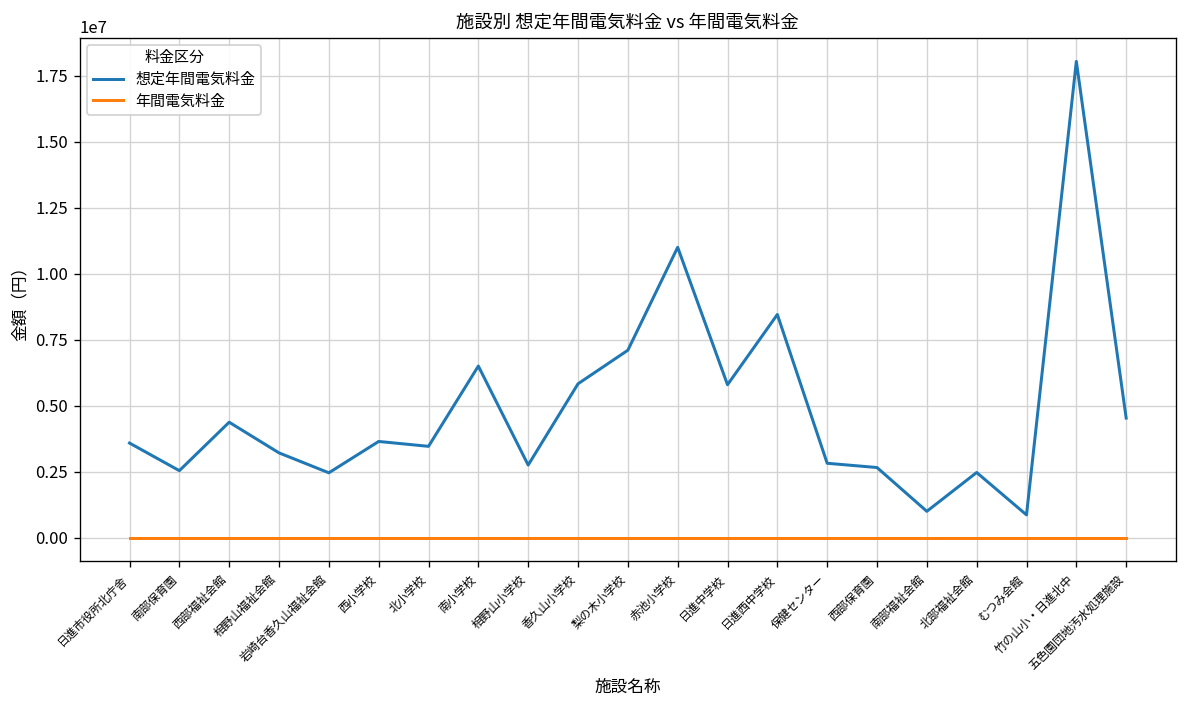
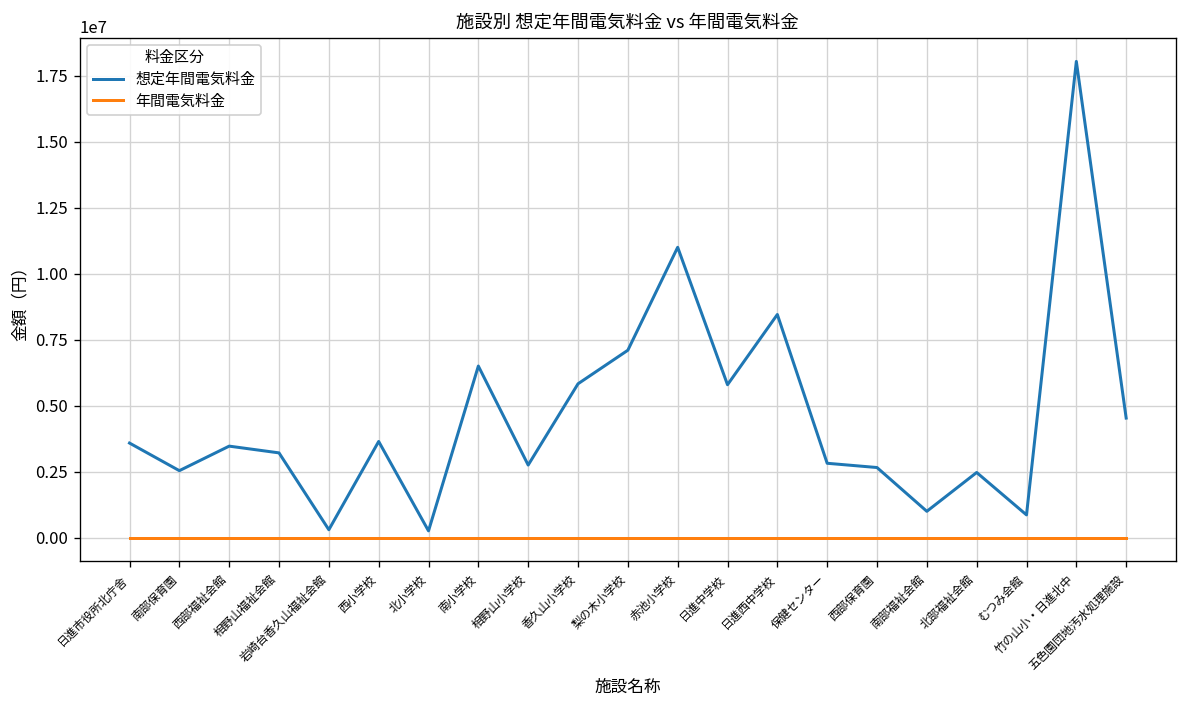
想定年間電気料金, 西部福祉会館: 4400000 -> 3500000
想定年間電気料金, 岩崎台香久山福祉会館: 2500000 -> 300000
想定年間電気料金, 北小学校: 3500000 -> 300000
